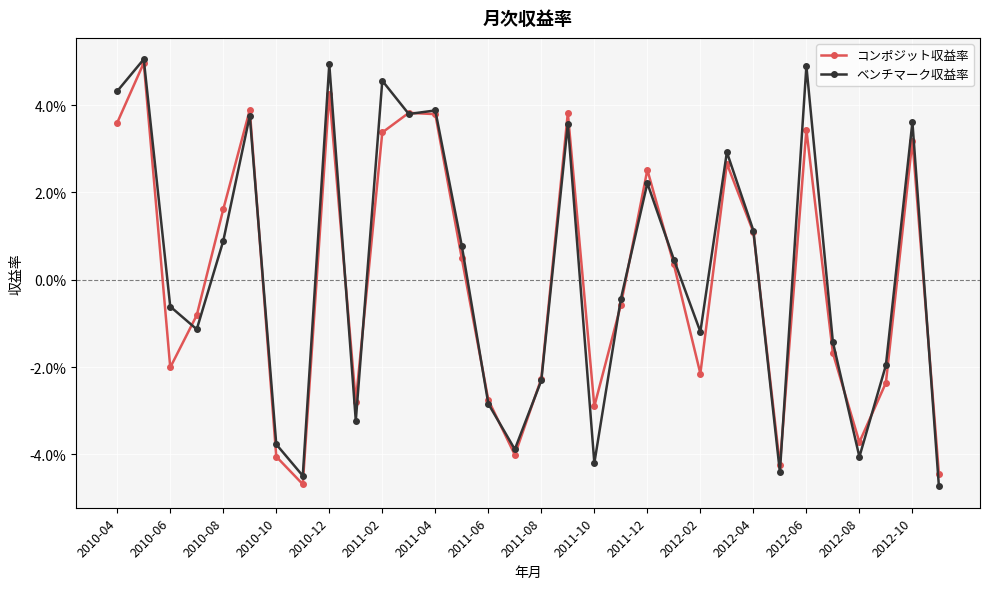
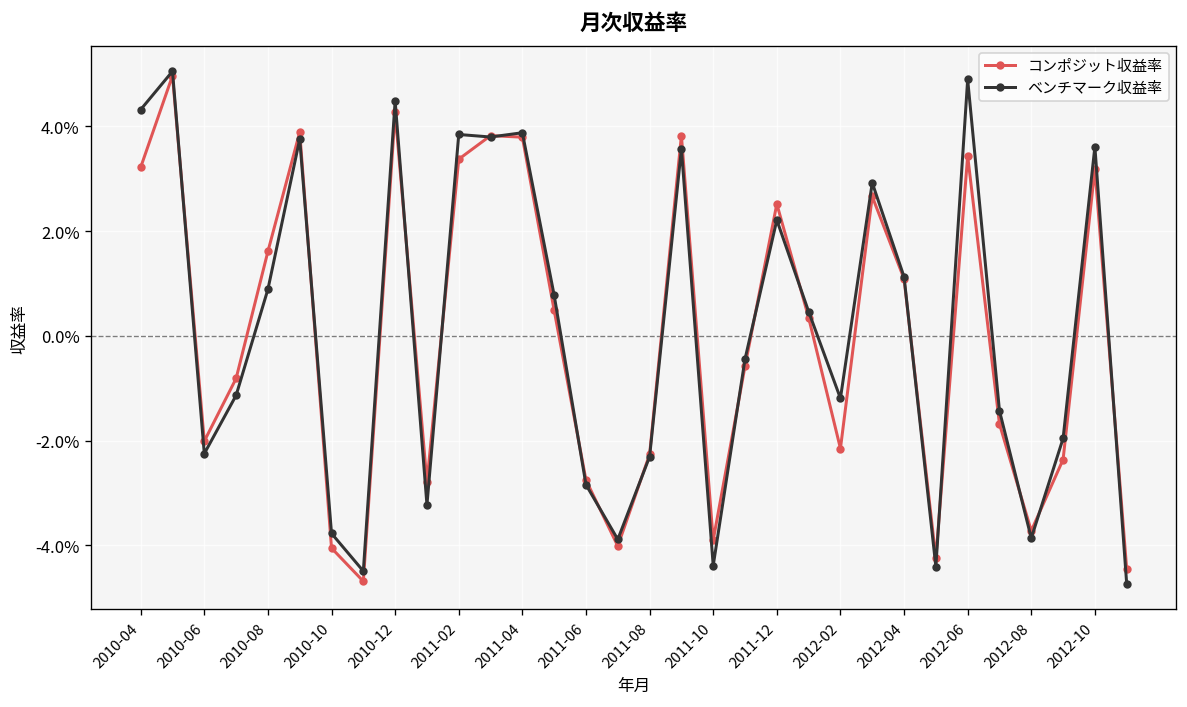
コンポジット収益率, 2010-04: 3.6% -> 3.2%
ベンチマーク収益率, 2010-06: -0.6% -> -2.2%
ベンチマーク収益率, 2010-12: 4.9% -> 4.5%
ベンチマーク収益率, 2011-02: 4.6% -> 3.8%
コンポジット収益率, 2011-10: -2.9% -> -3.9%
ベンチマーク収益率, 2011-10: -4.2% -> -4.4%
ベンチマーク収益率, 2012-08: -4.1% -> -3.9%
